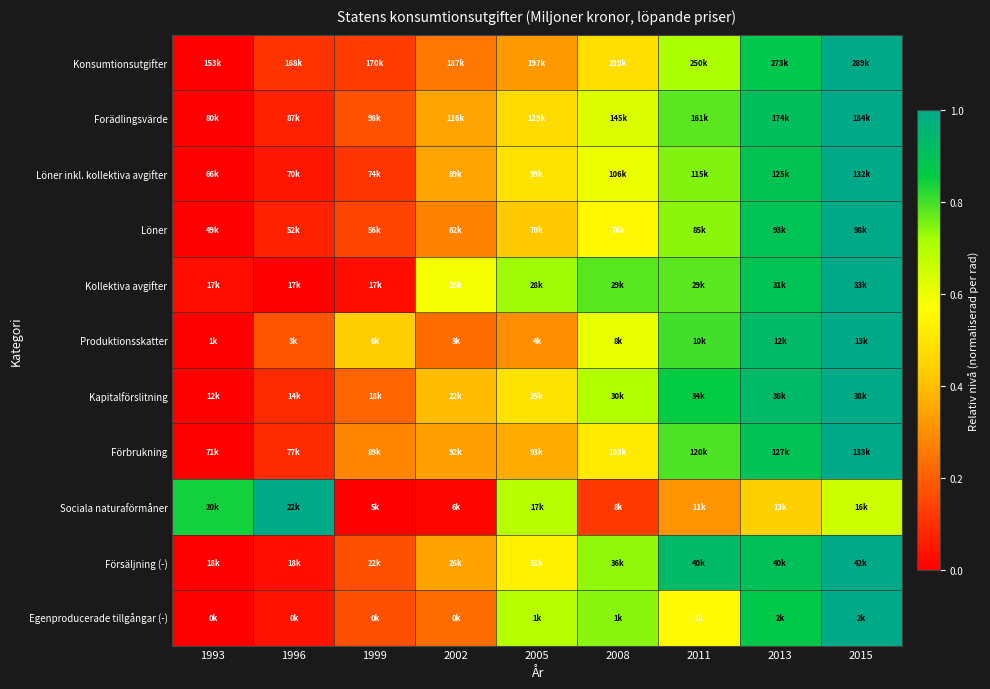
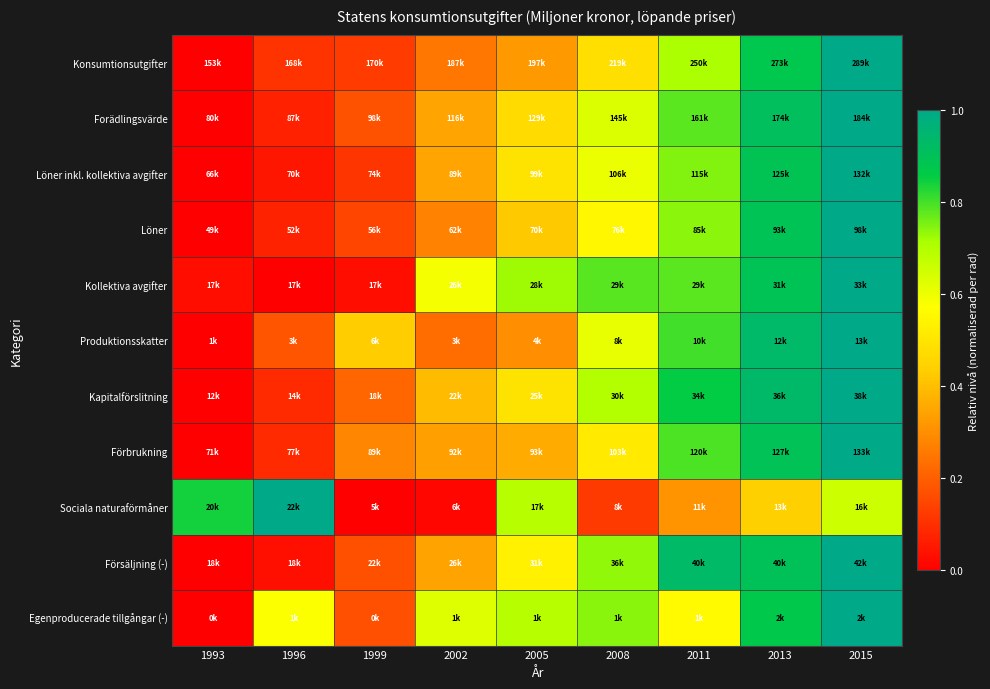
Egenproducerade tillgångar (-), 1996: 0k -> 1k
Egenproducerade tillgångar (-), 2002: 0k -> 1k
